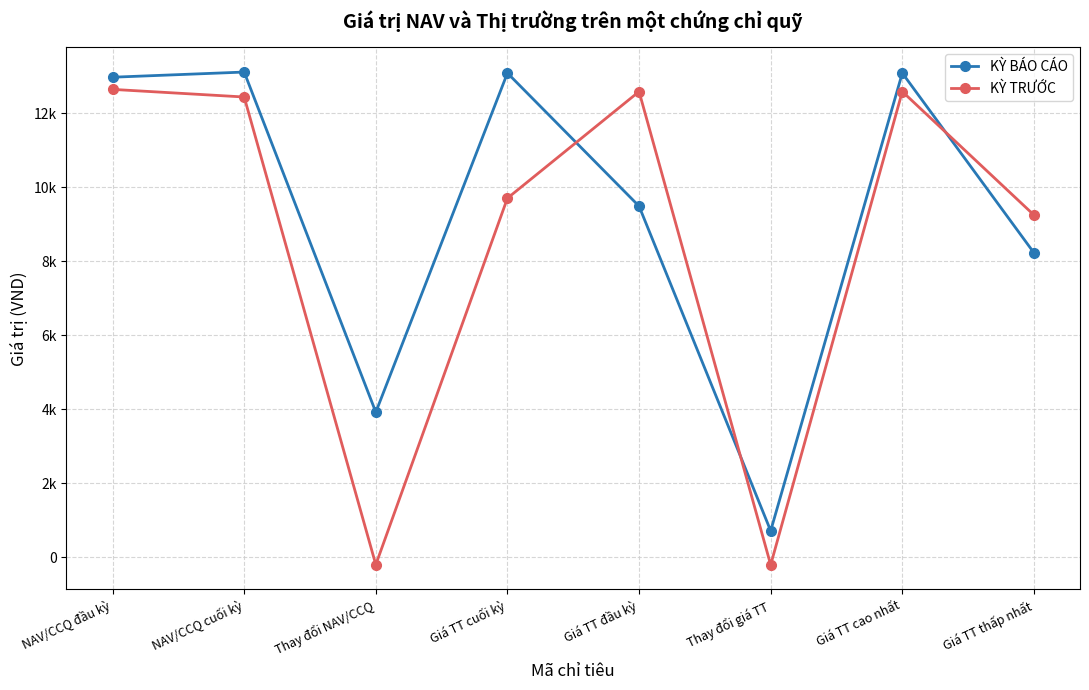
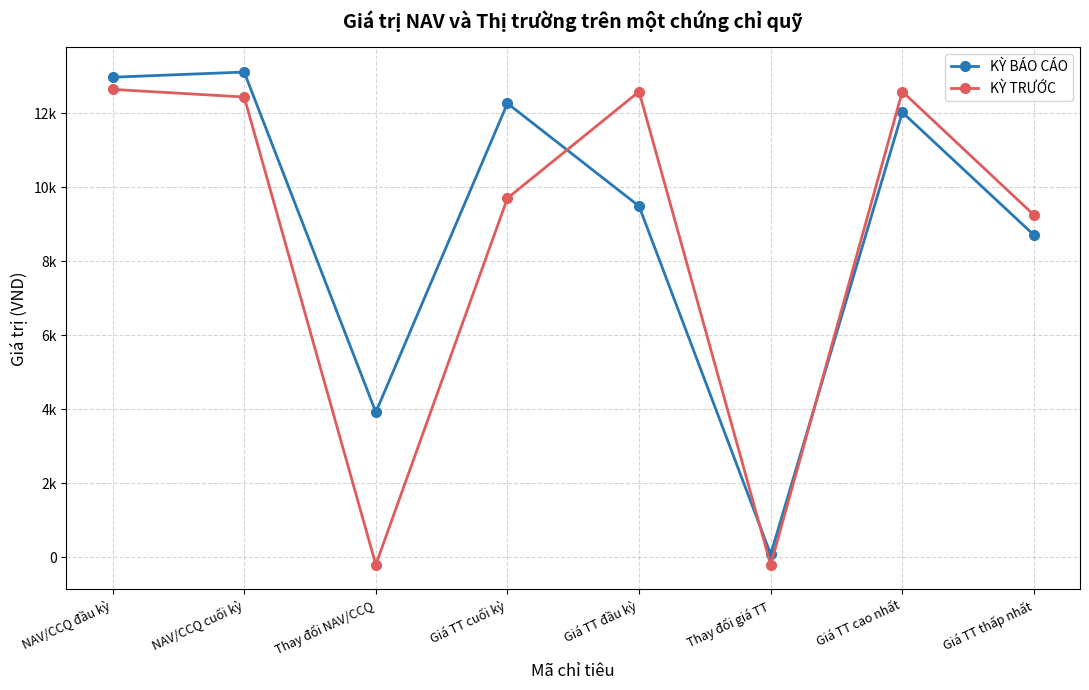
KỲ BÁO CÁO, Giá TT cuối kỳ: 13100 -> 12300
KỲ BÁO CÁO, Thay đổi giá TT: 700 -> 100
KỲ BÁO CÁO, Giá TT cao nhất: 13100 -> 12000
KỲ BÁO CÁO, Giá TT thấp nhất: 8200 -> 8700
